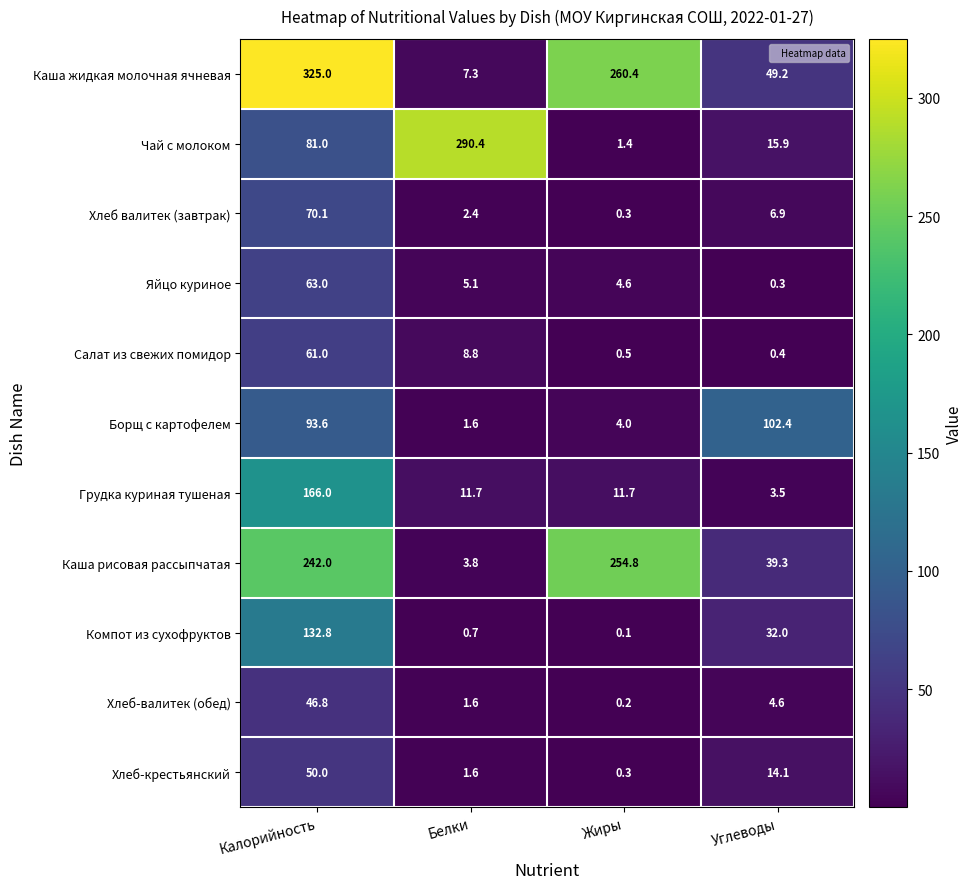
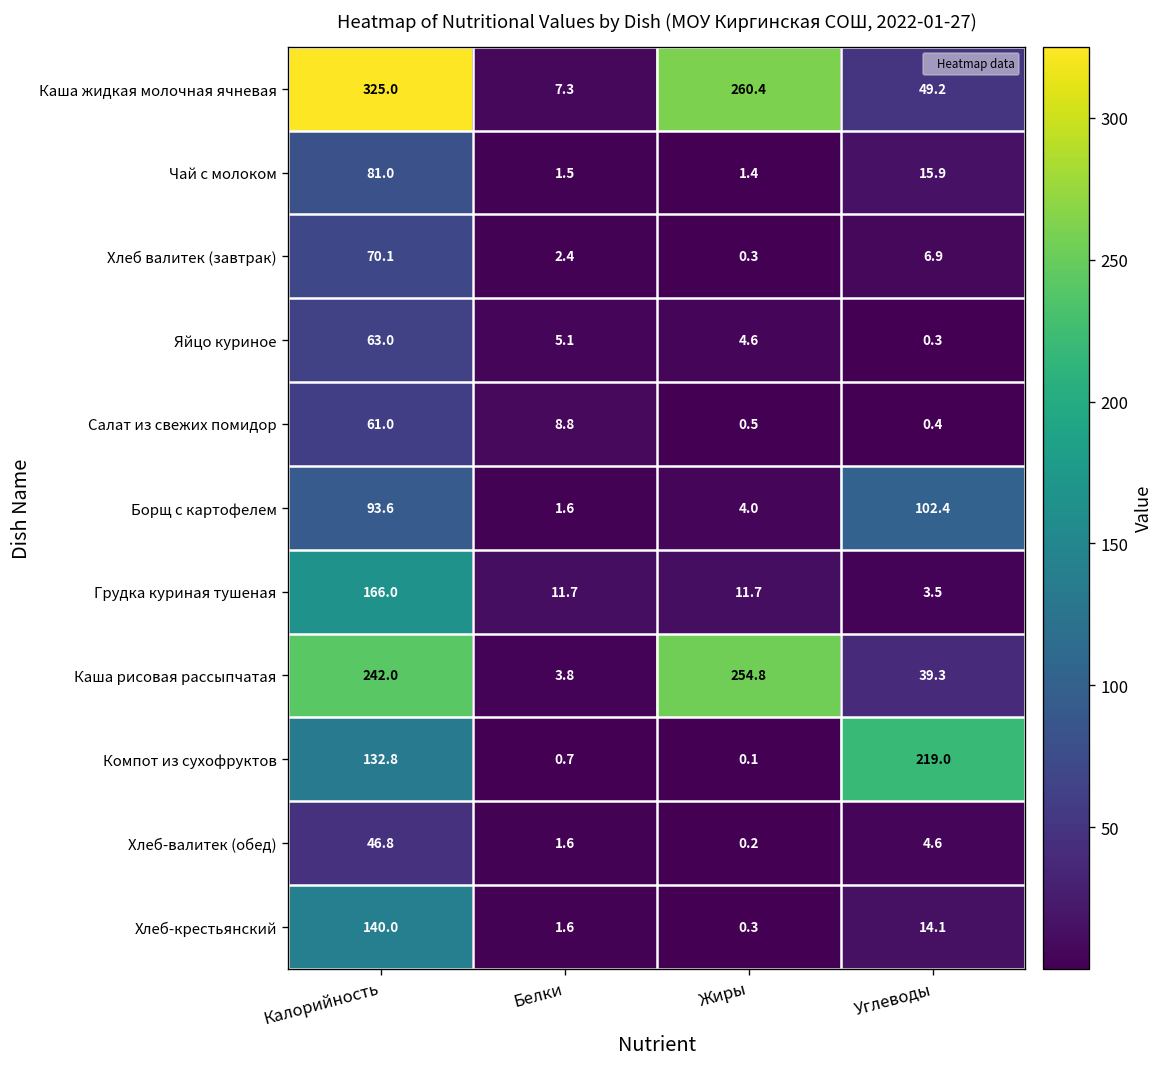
Чай с молоком, Белки: 290.4 -> 1.5
Компот из сухофруктов, Углеводы: 32.0 -> 219.0
Хлеб-крестьянский, Калорийность: 50.0 -> 140.0
